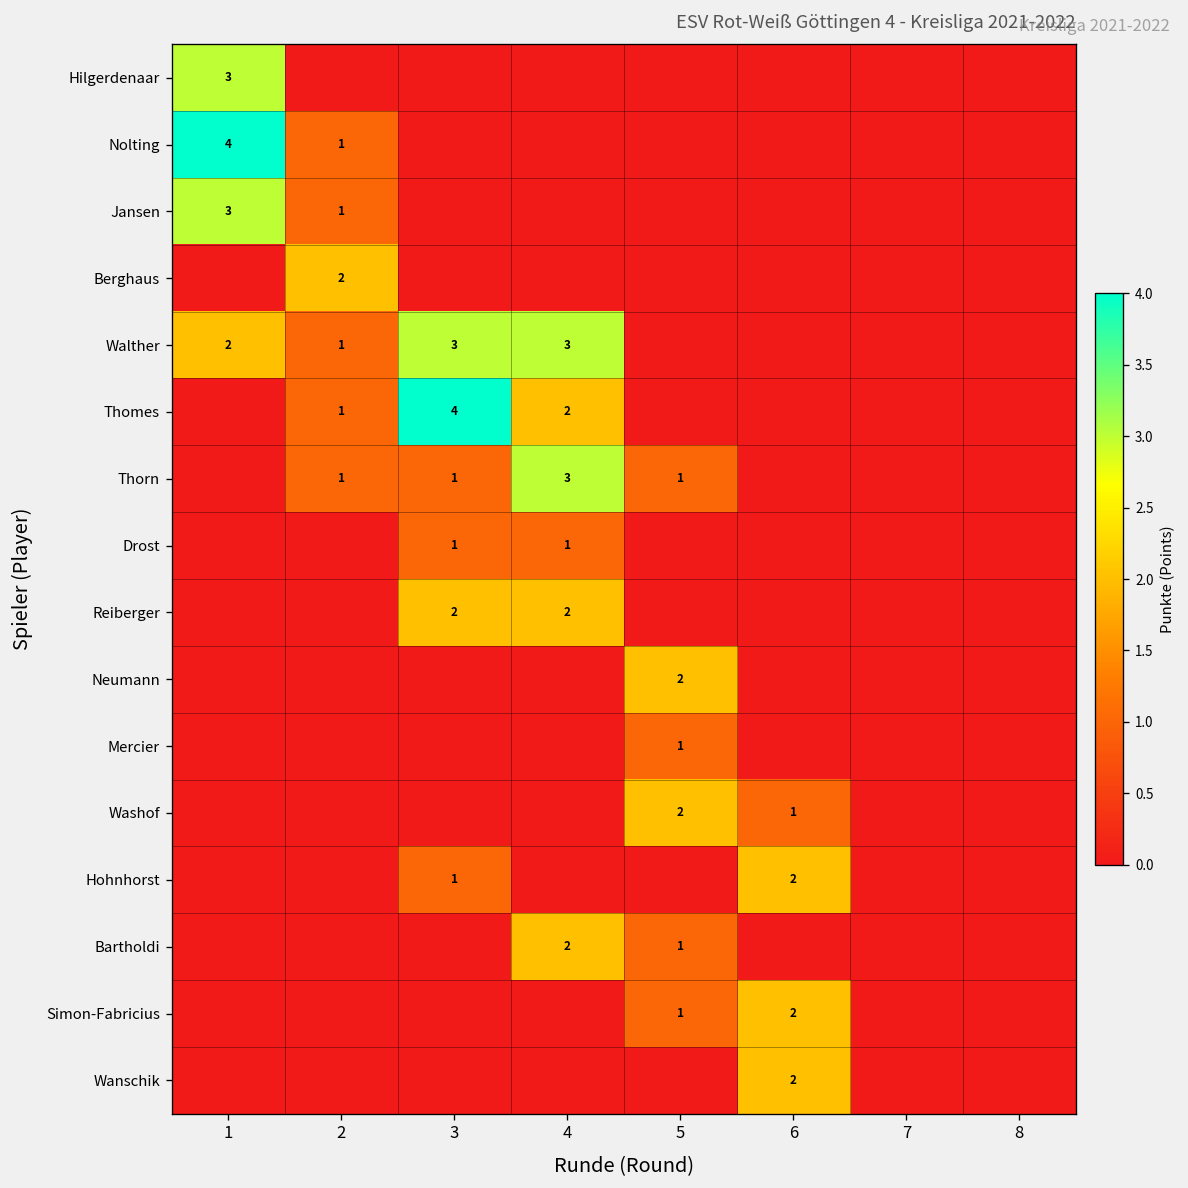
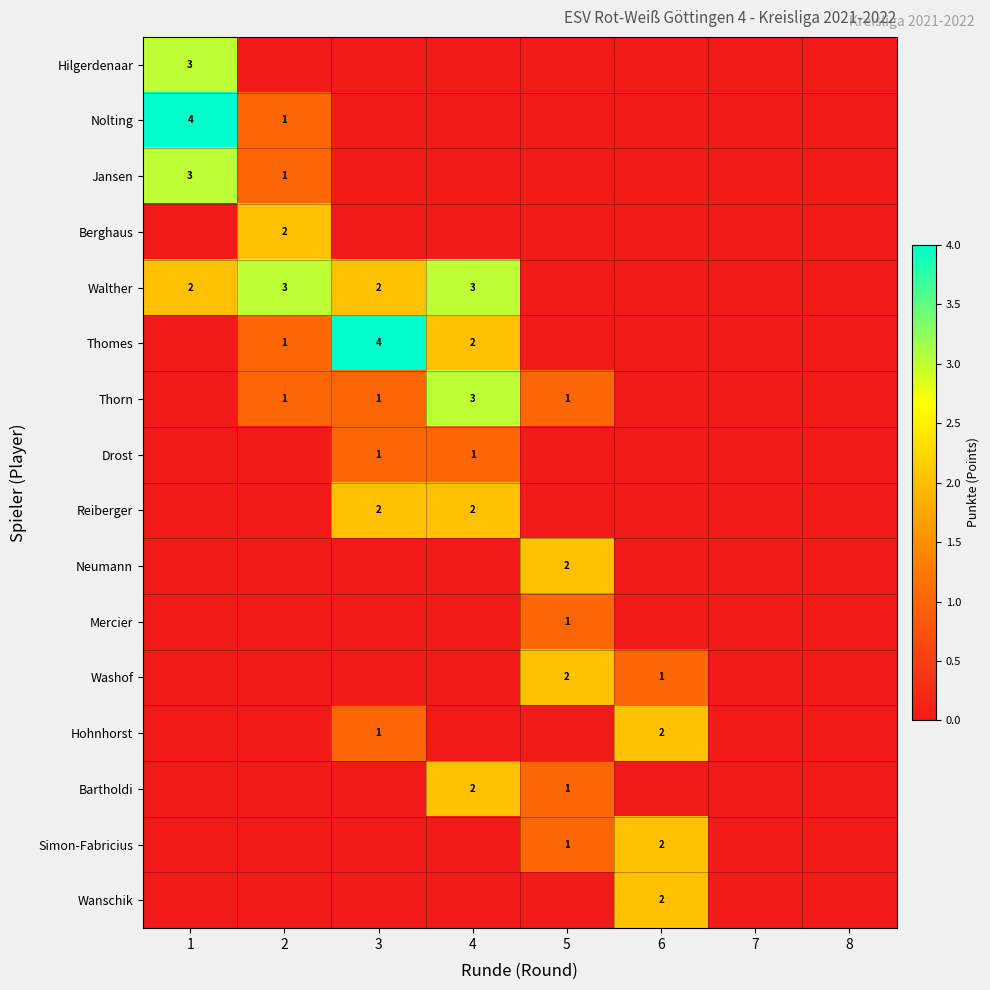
Walther, 2: 1 -> 3
Walther, 3: 3 -> 2
